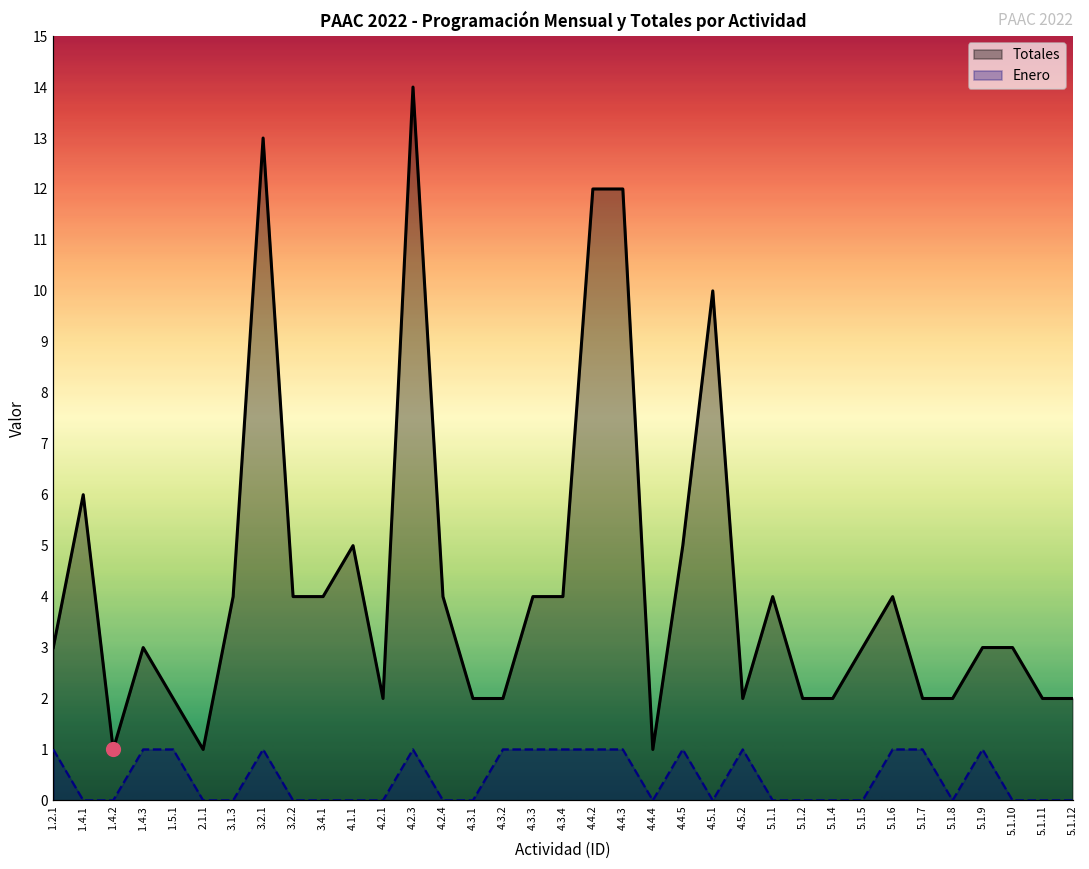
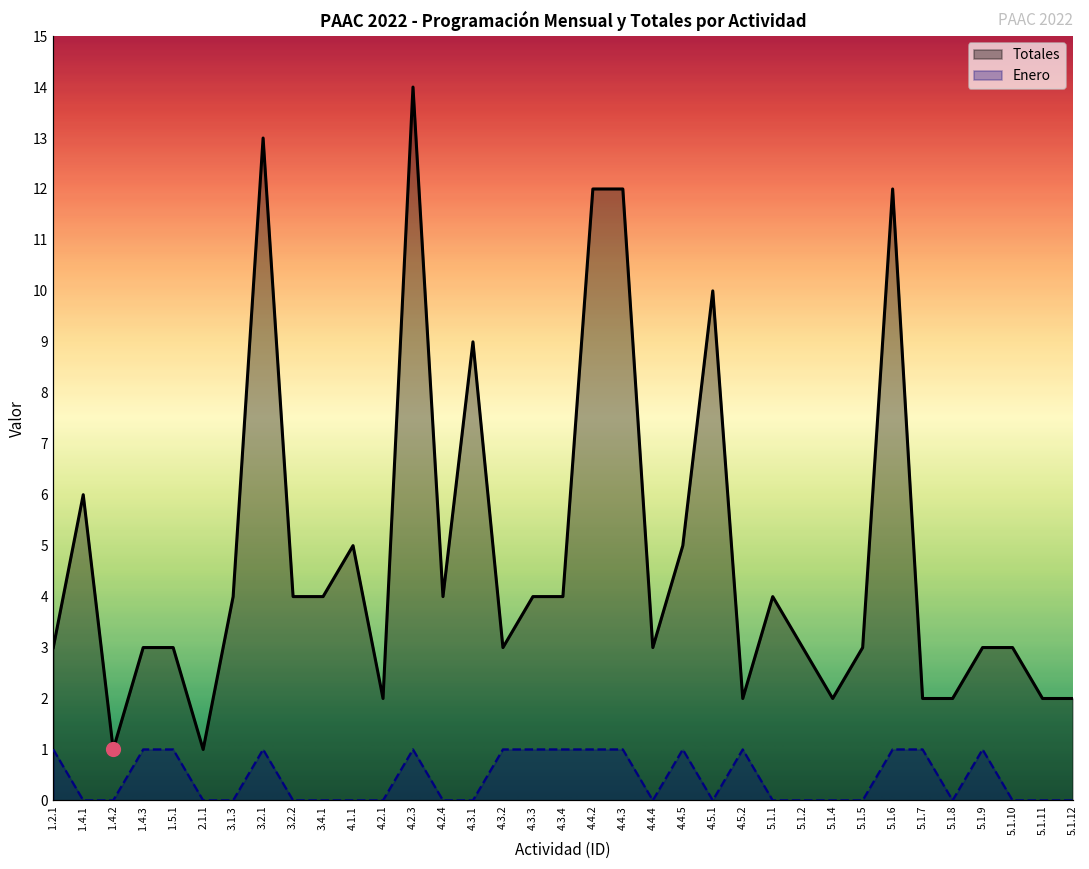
Totales, 1.5.1: 2 -> 3
Totales, 4.3.1: 2 -> 9
Totales, 4.3.2: 2 -> 3
Totales, 4.4.4: 1 -> 3
Totales, 5.1.2: 2 -> 3
Totales, 5.1.6: 4 -> 12
